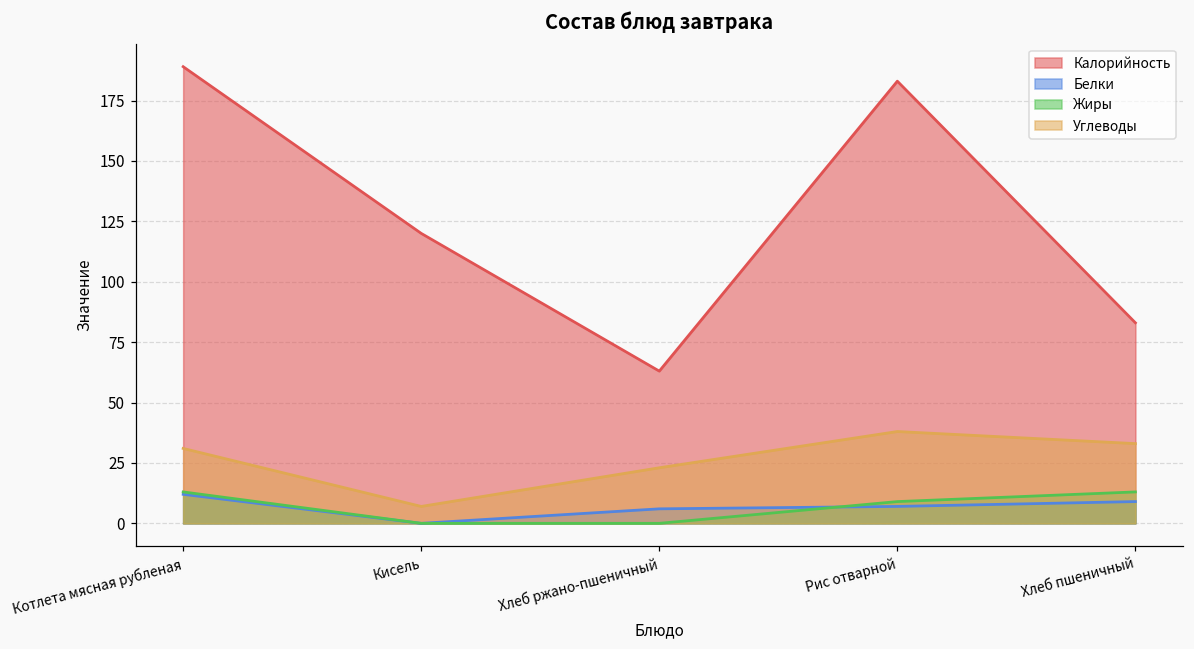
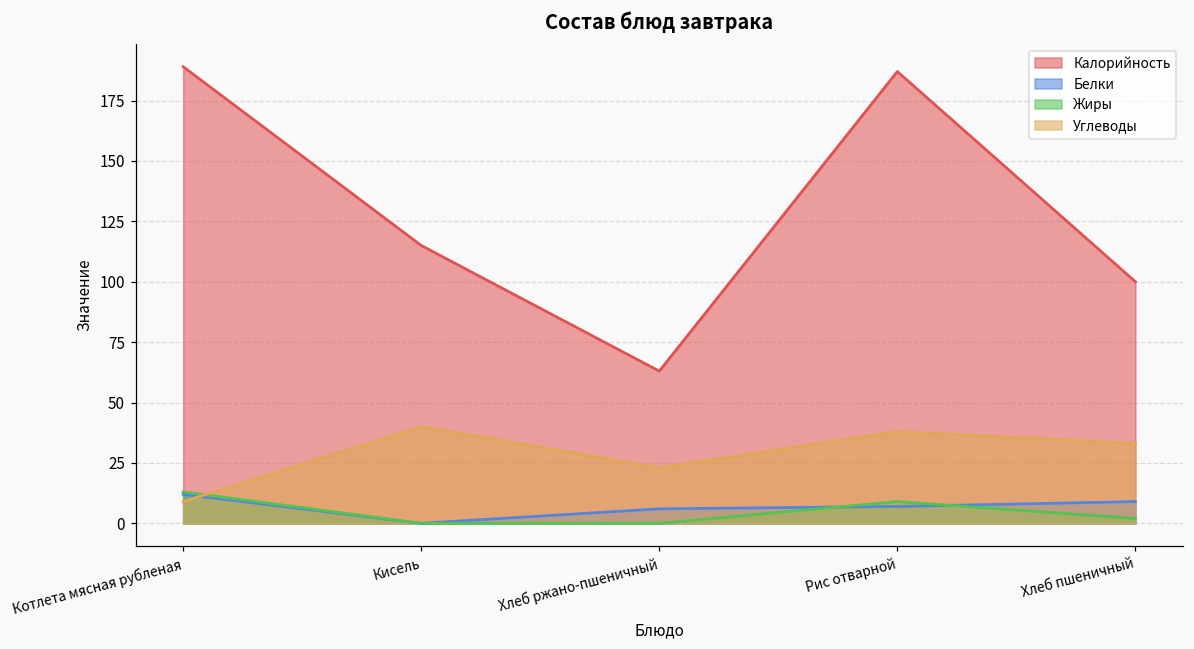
Углеводы, Котлета мясная рубленая: 31 -> 9
Калорийность, Кисель: 120 -> 115
Углеводы, Кисель: 7 -> 40
Калорийность, Рис отварной: 183 -> 187
Калорийность, Хлеб пшеничный: 83 -> 100
Жиры, Хлеб пшеничный: 13 -> 2
